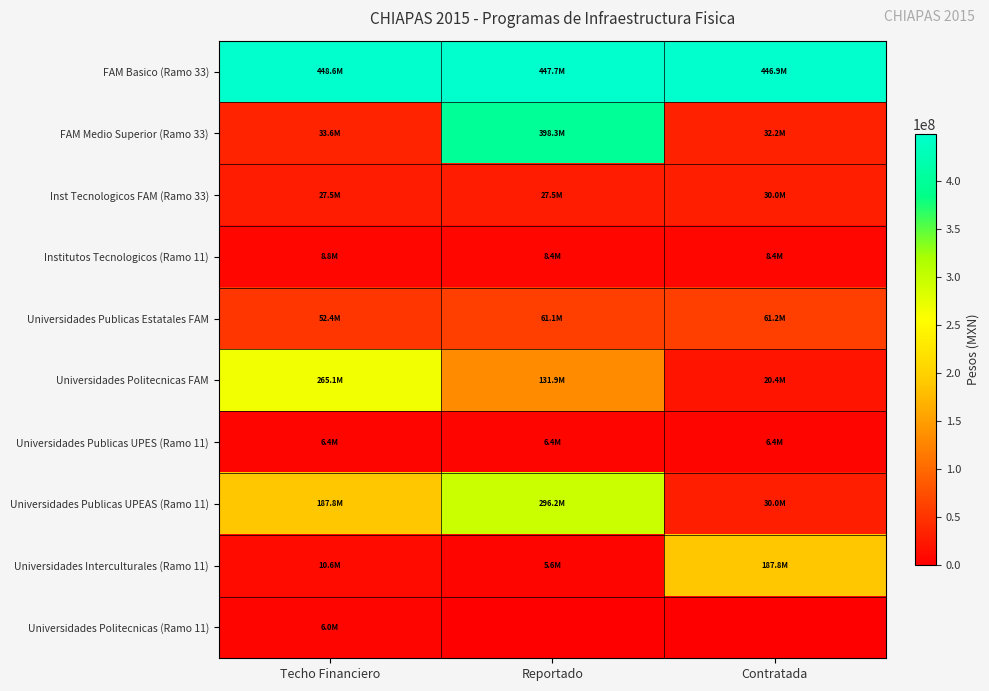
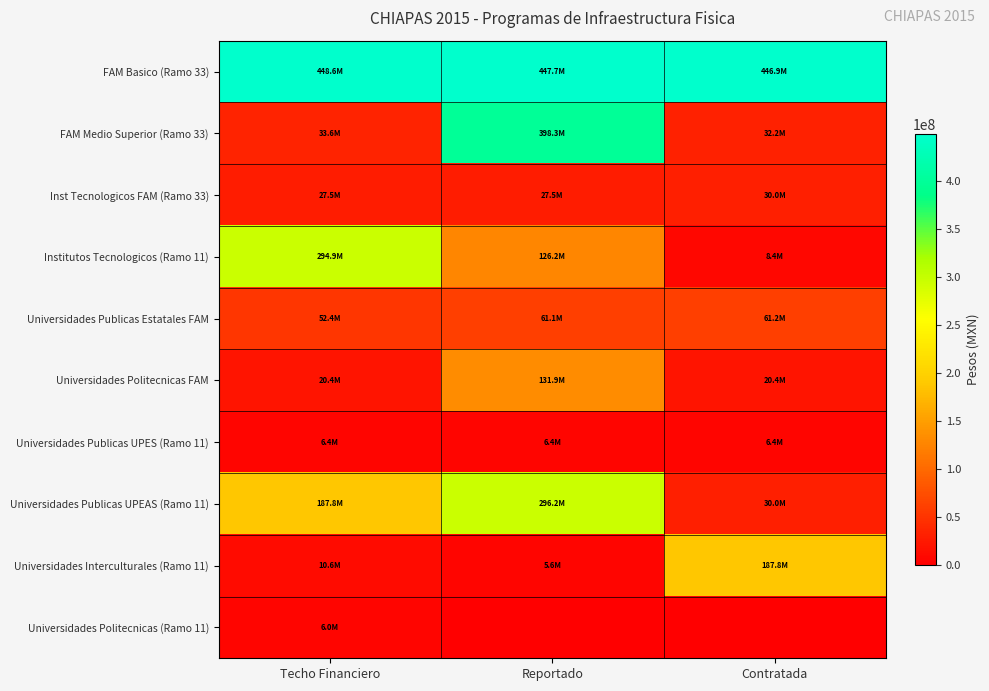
Institutos Tecnologicos (Ramo 11), Techo Financiero: 8.8M -> 294.9M
Institutos Tecnologicos (Ramo 11), Reportado: 8.4M -> 126.2M
Universidades Politecnicas FAM, Techo Financiero: 265.1M -> 20.4M
